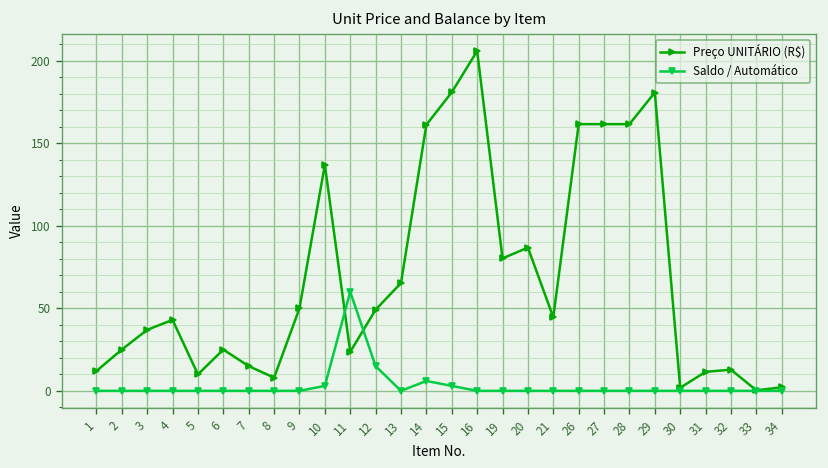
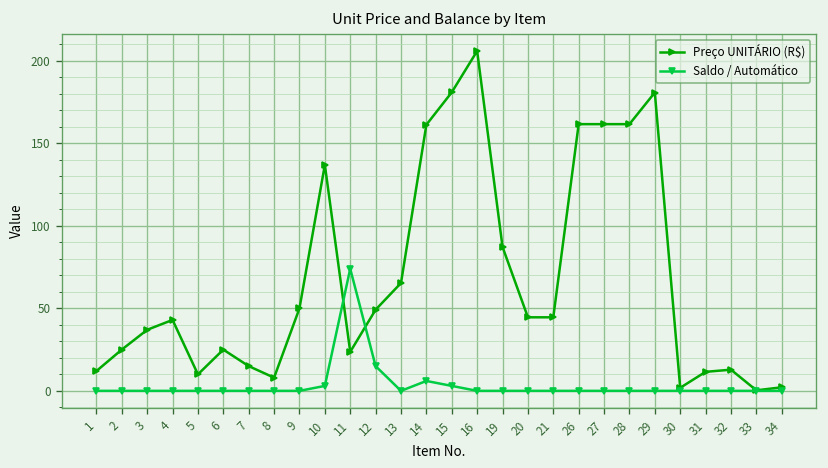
Saldo / Automático, 11: 60 -> 74
Preço UNITÁRIO (R$), 19: 80 -> 87
Preço UNITÁRIO (R$), 20: 87 -> 45
